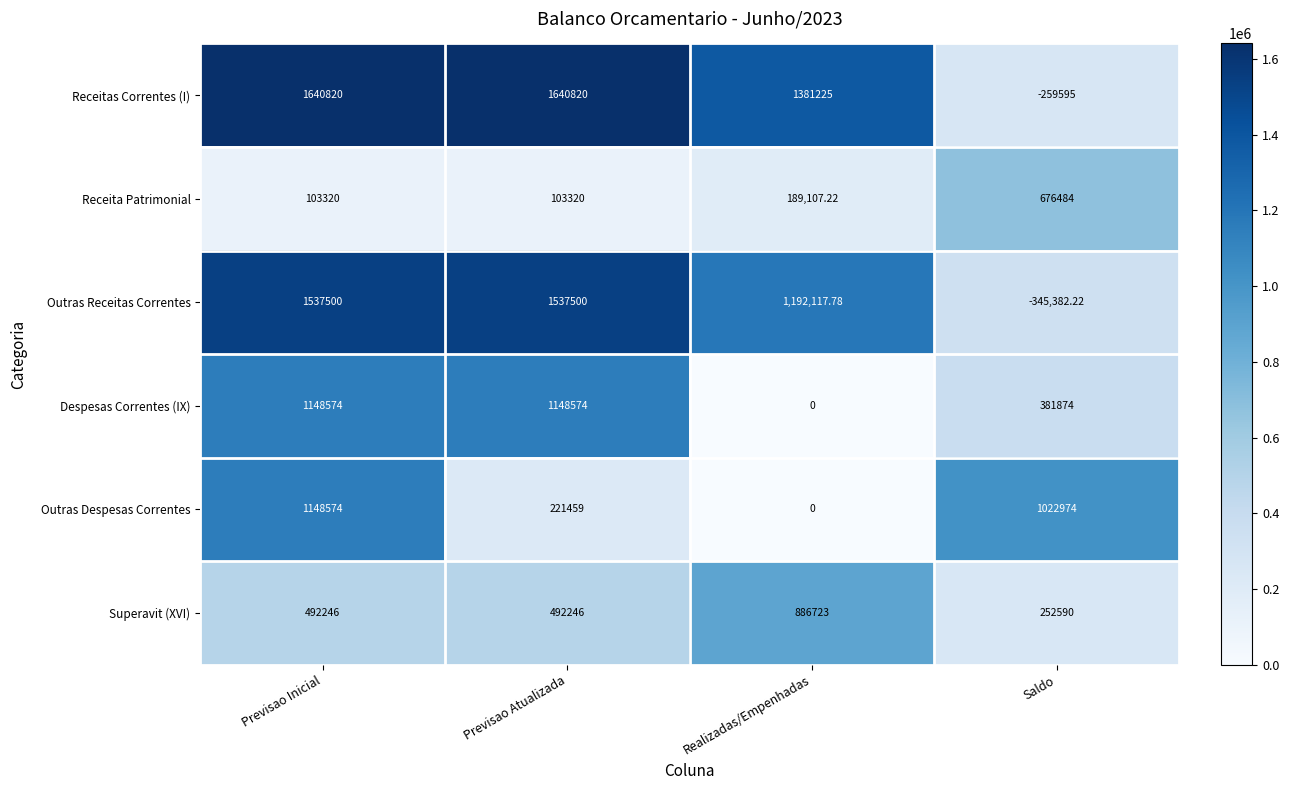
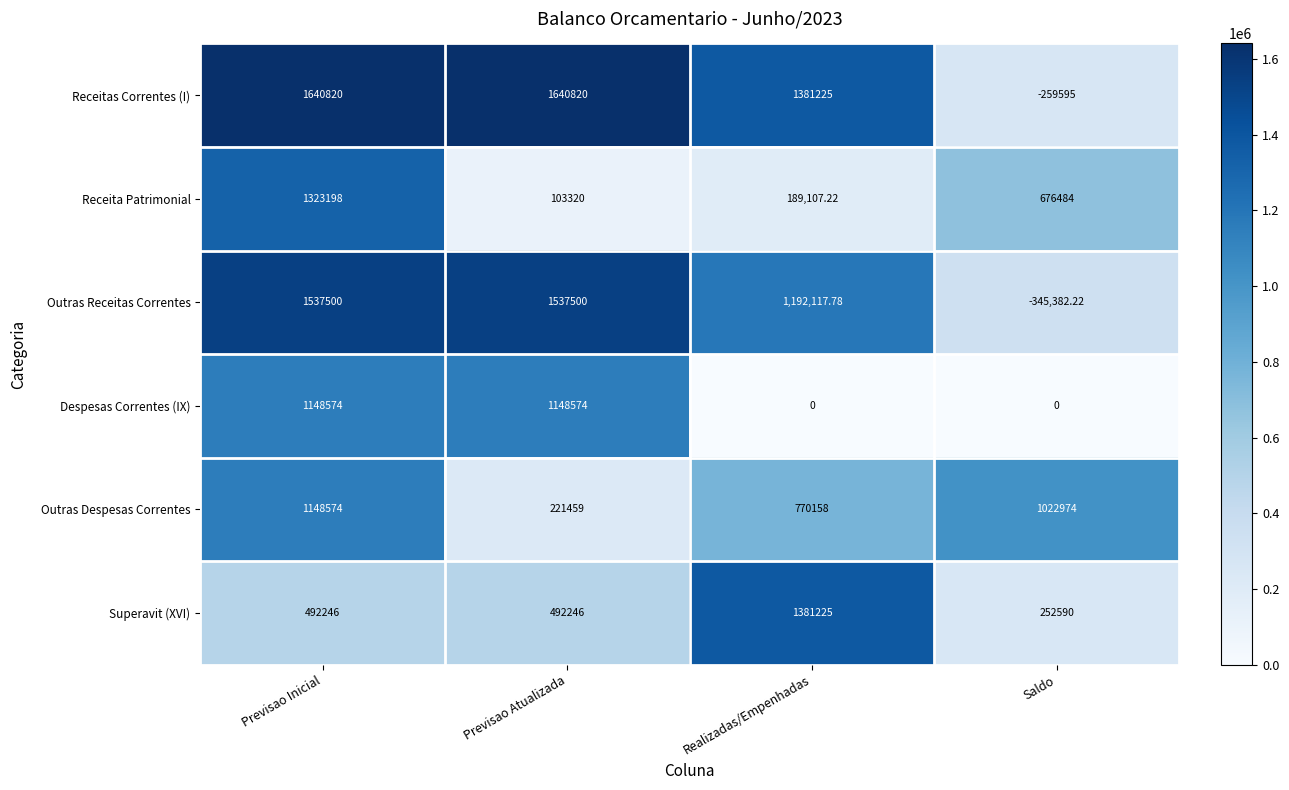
Receita Patrimonial, Previsao Inicial: 103320 -> 1323198
Despesas Correntes (IX), Saldo: 381874 -> 0
Outras Despesas Correntes, Realizadas/Empenhadas: 0 -> 770158
Superavit (XVI), Realizadas/Empenhadas: 886723 -> 1381225
